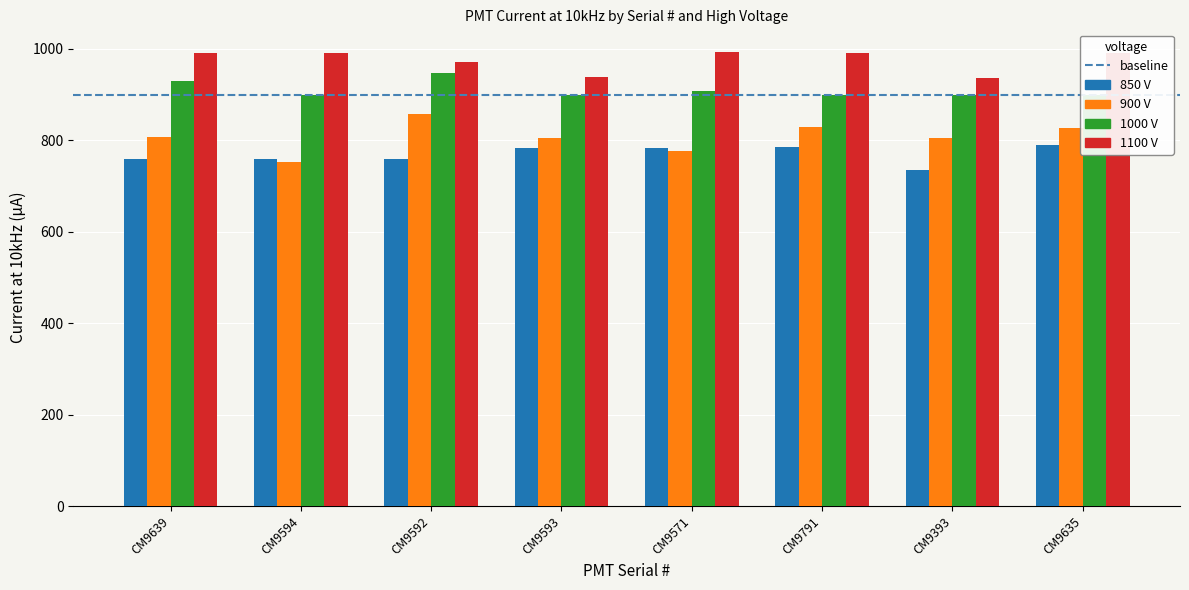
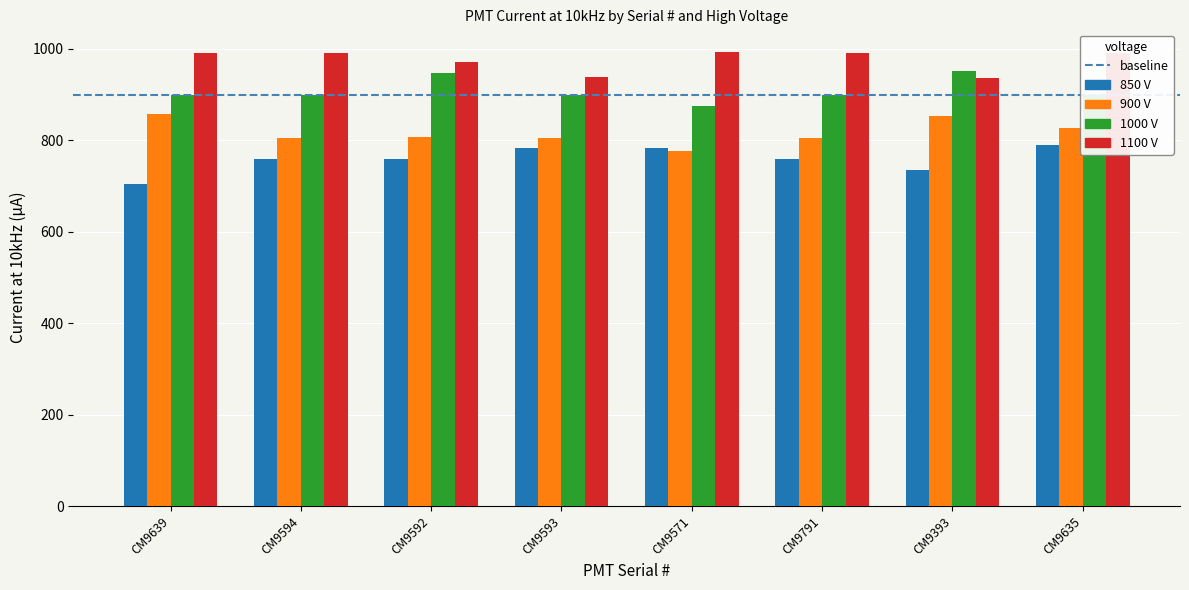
850 V, CM9639: 760 -> 710
900 V, CM9639: 810 -> 860
1000 V, CM9639: 930 -> 900
900 V, CM9594: 750 -> 810
900 V, CM9592: 860 -> 810
1000 V, CM9571: 910 -> 870
850 V, CM9791: 790 -> 760
900 V, CM9791: 830 -> 810
900 V, CM9393: 810 -> 850
1000 V, CM9393: 900 -> 950
